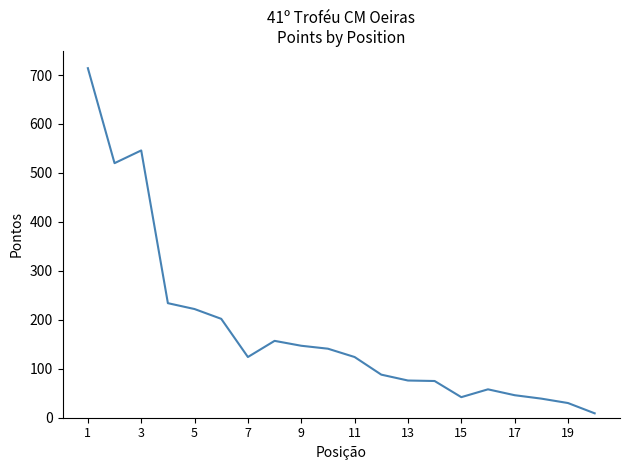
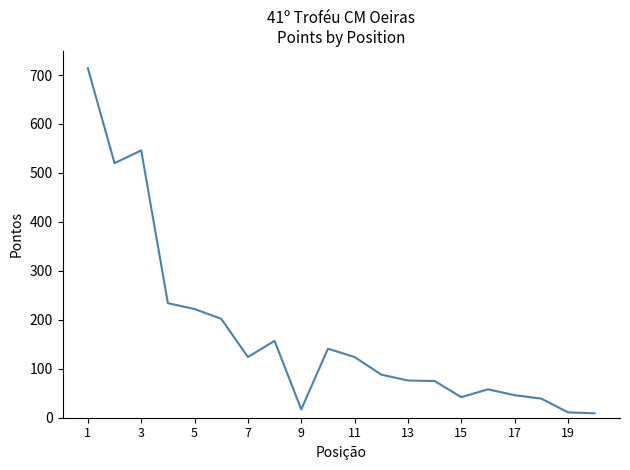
9: 150 -> 20
19: 30 -> 10
